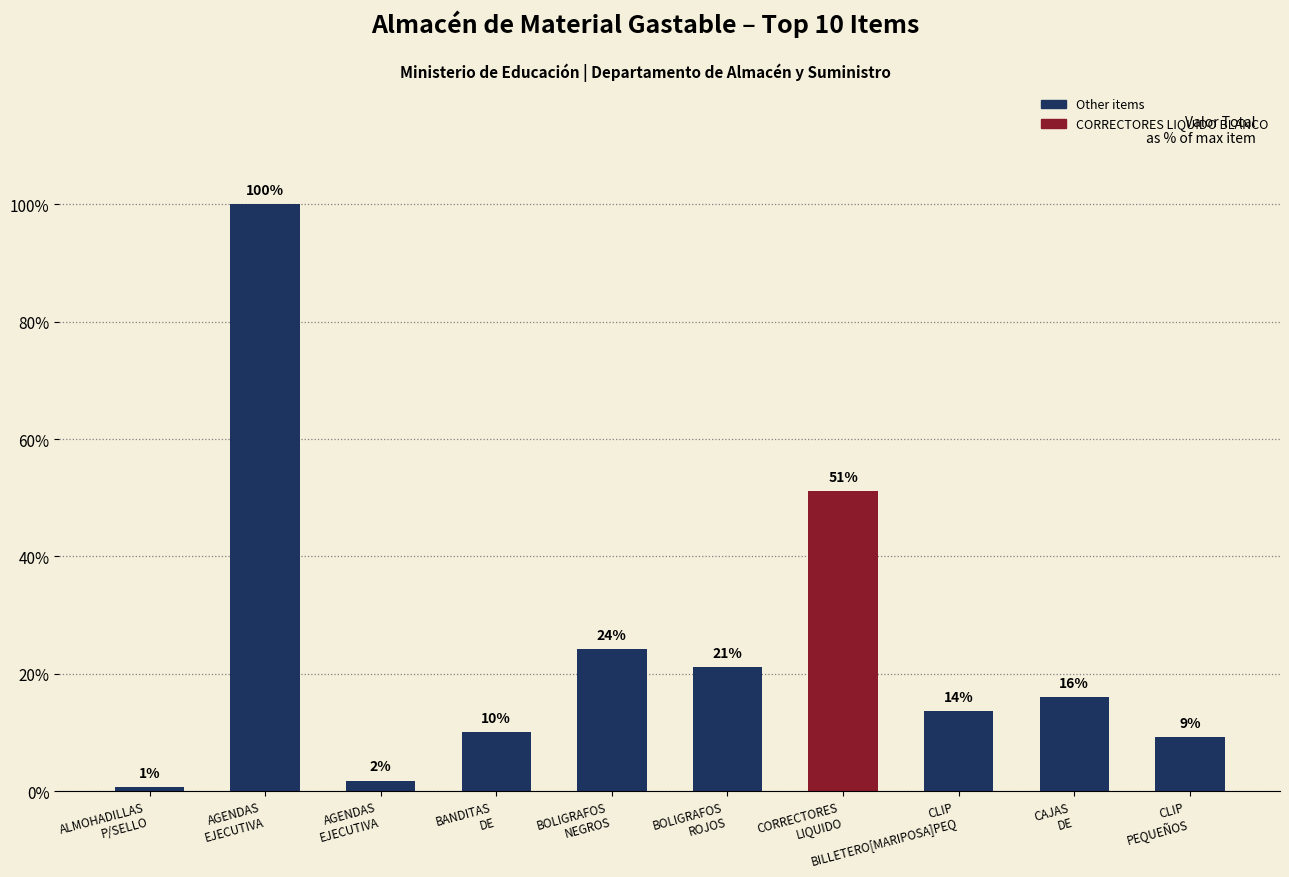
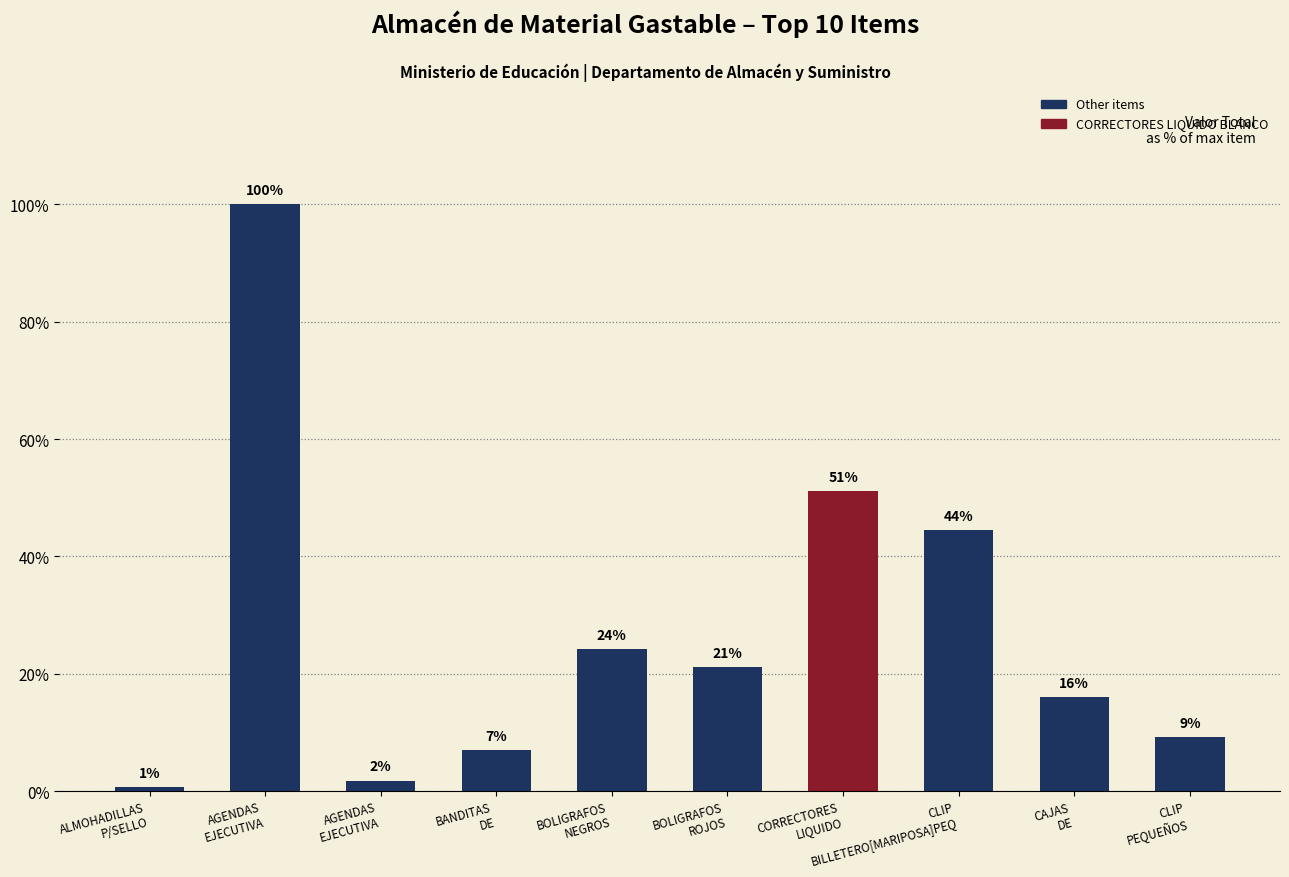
BANDITAS DE: 10% -> 7%
CLIP BILLETERO[MARIPOSA]PEQ: 14% -> 44%
